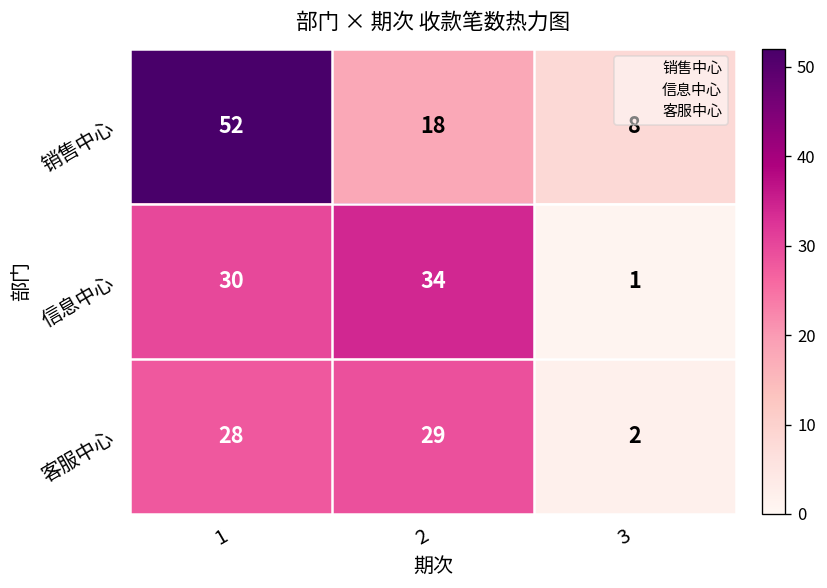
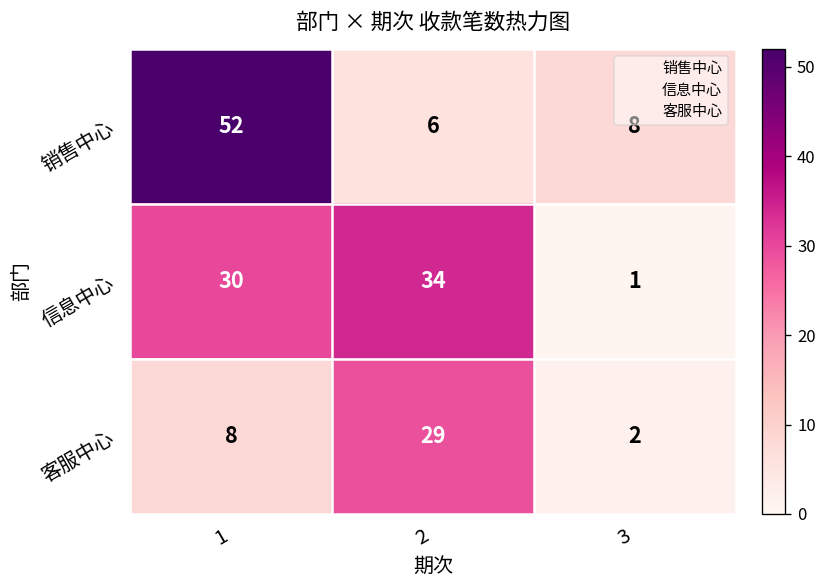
销售中心, 2: 18 -> 6
客服中心, 1: 28 -> 8
